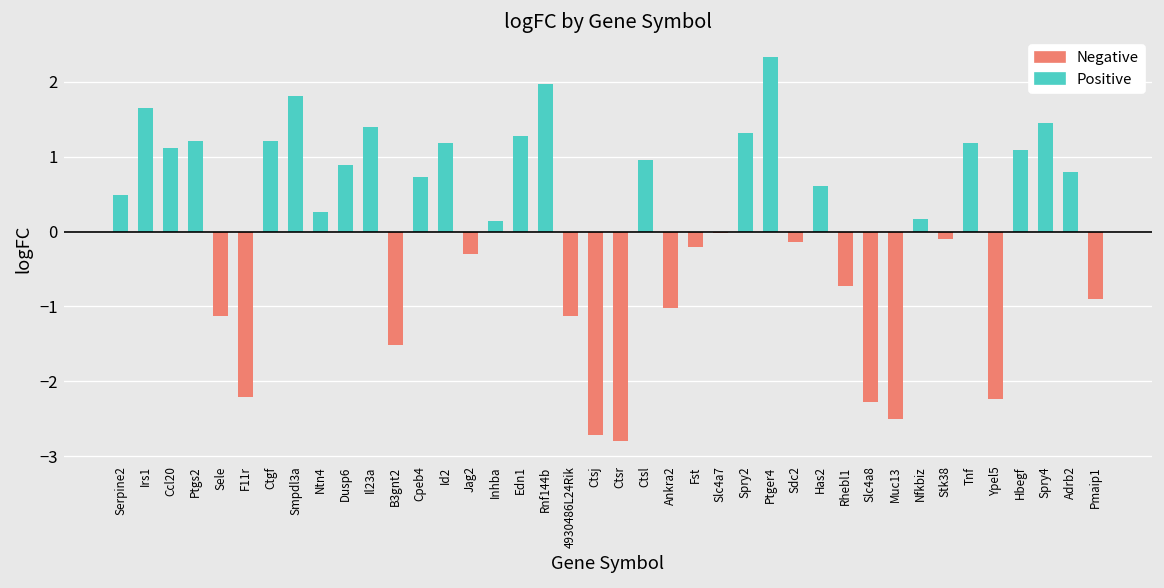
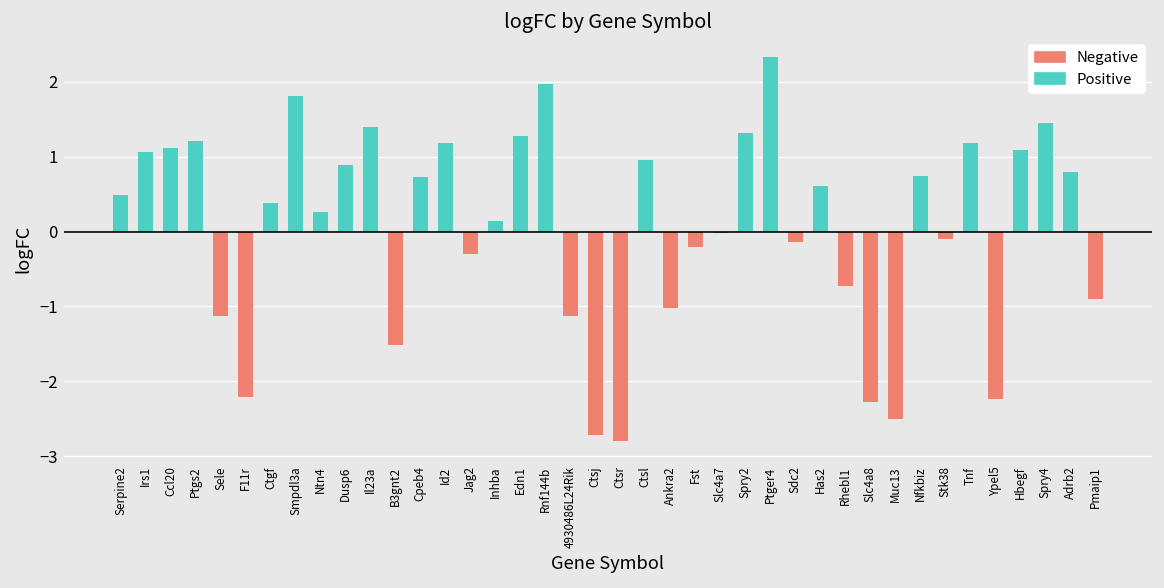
Positive, Irs1: 1.6 -> 1.1
Positive, Ctgf: 1.2 -> 0.4
Positive, Nfkbiz: 0.2 -> 0.7
